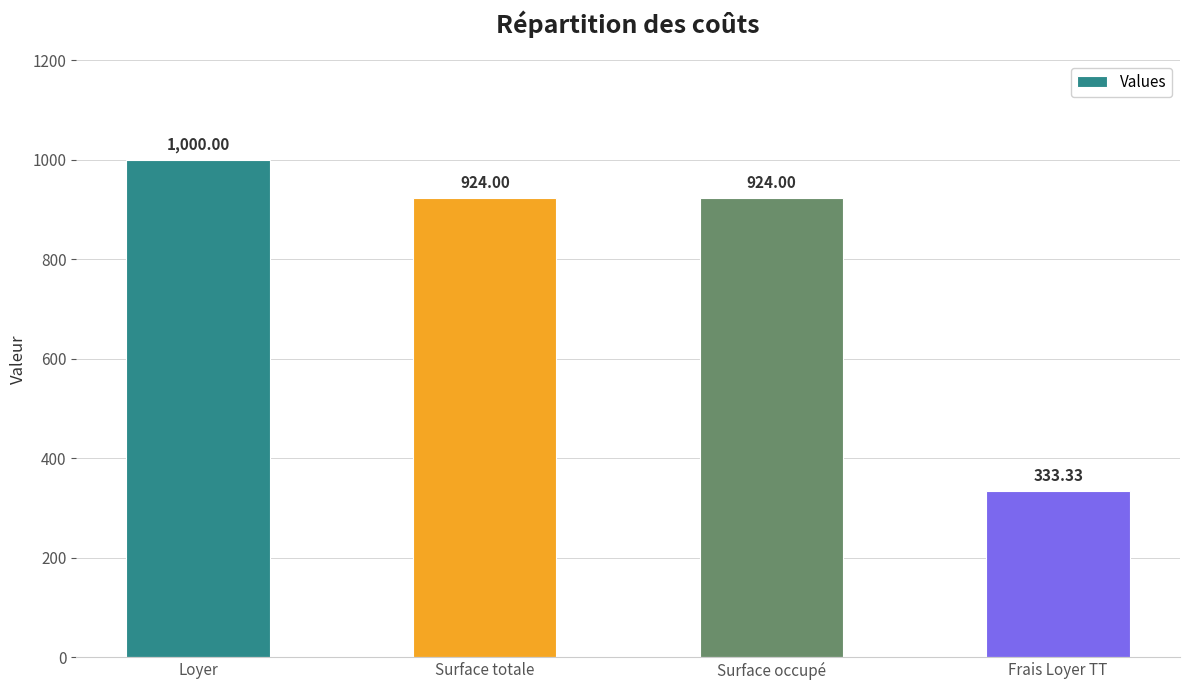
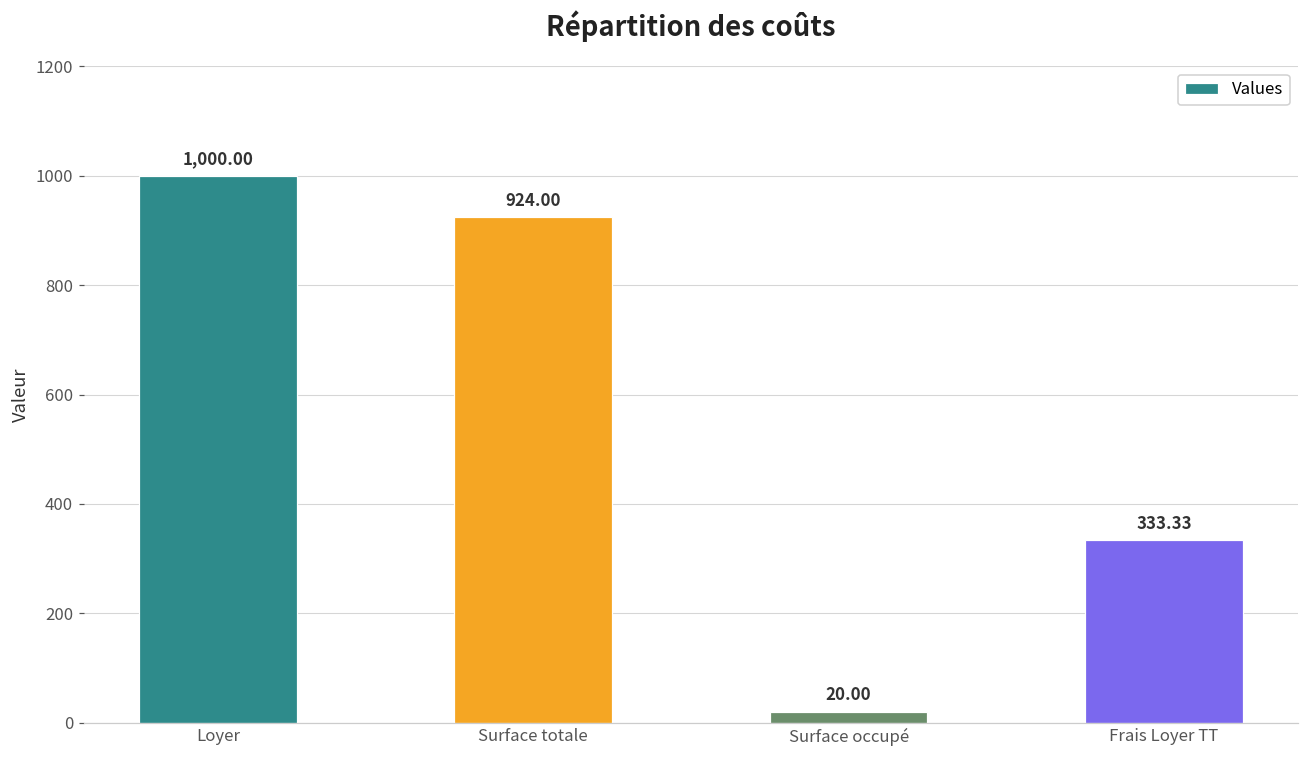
Surface occupé: 924.00 -> 20.00
